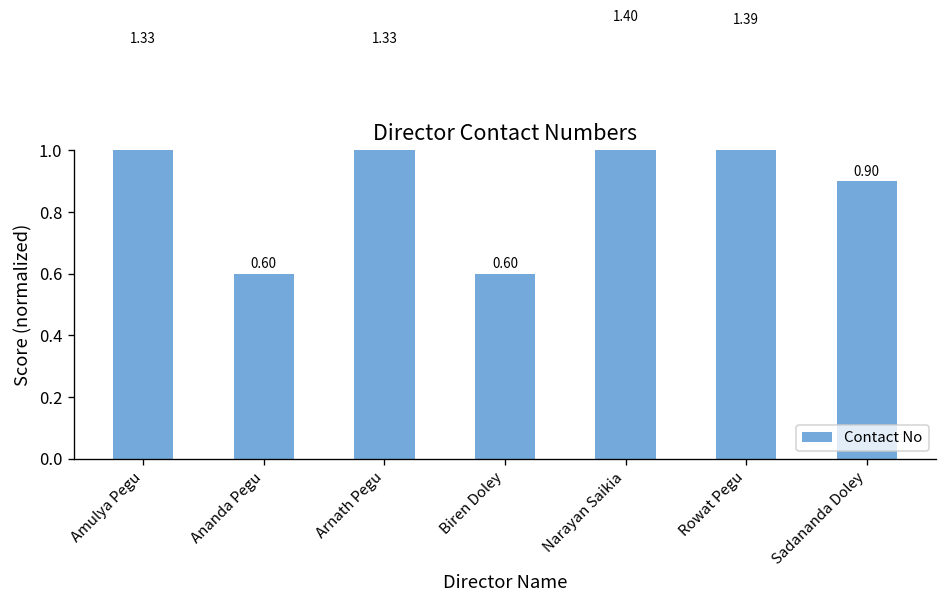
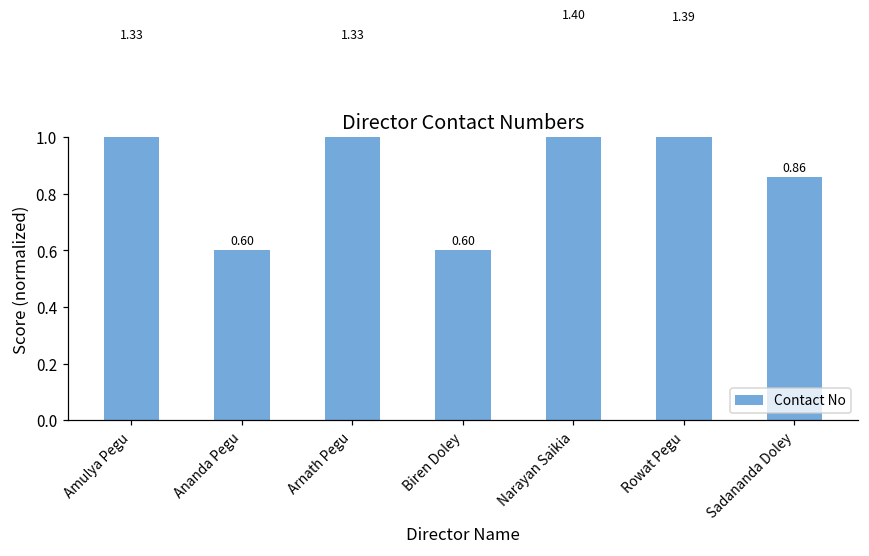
Sadananda Doley: 0.90 -> 0.86
